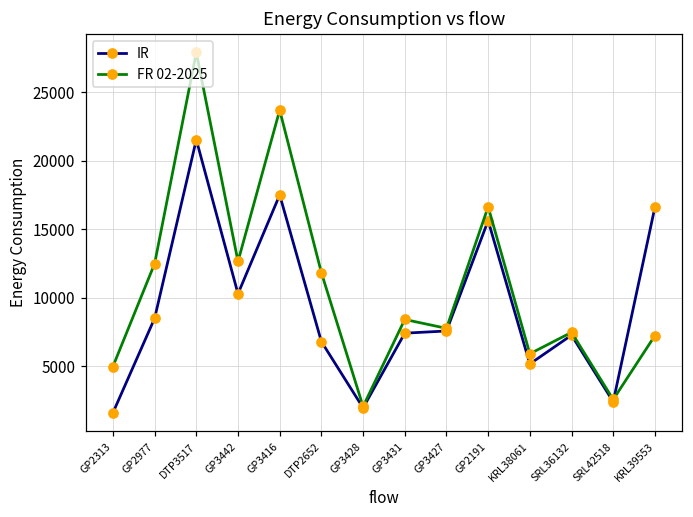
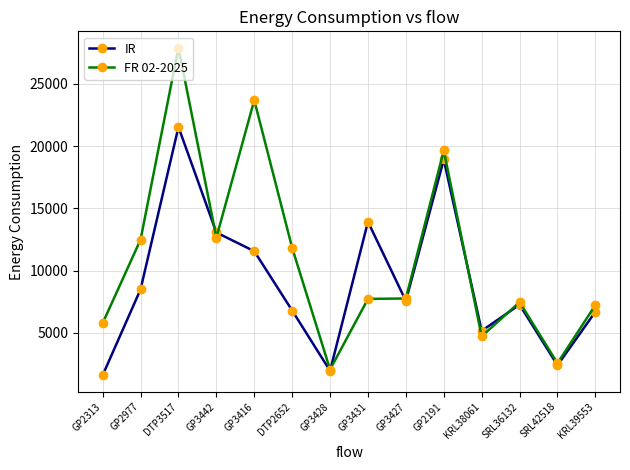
FR 02-2025, GP2313: 5000 -> 5800
IR, GP3442: 10300 -> 13100
IR, GP3416: 17500 -> 11600
IR, GP3431: 7400 -> 13900
FR 02-2025, GP3431: 8400 -> 7700
IR, GP2191: 15600 -> 18900
FR 02-2025, GP2191: 16600 -> 19700
FR 02-2025, KRL38061: 5900 -> 4700
IR, KRL39553: 16600 -> 6700
